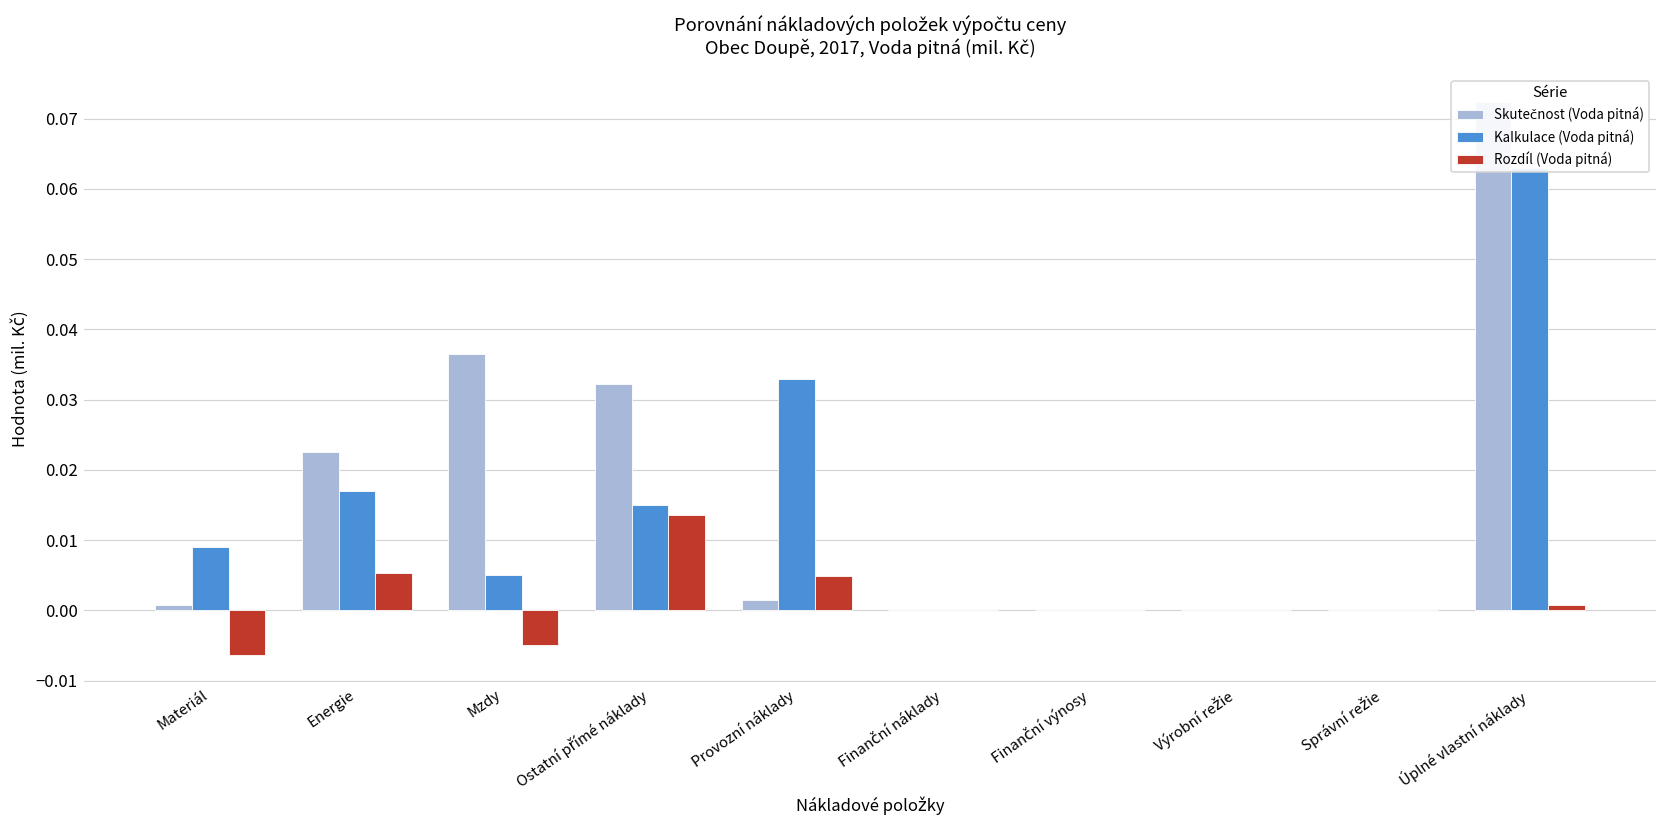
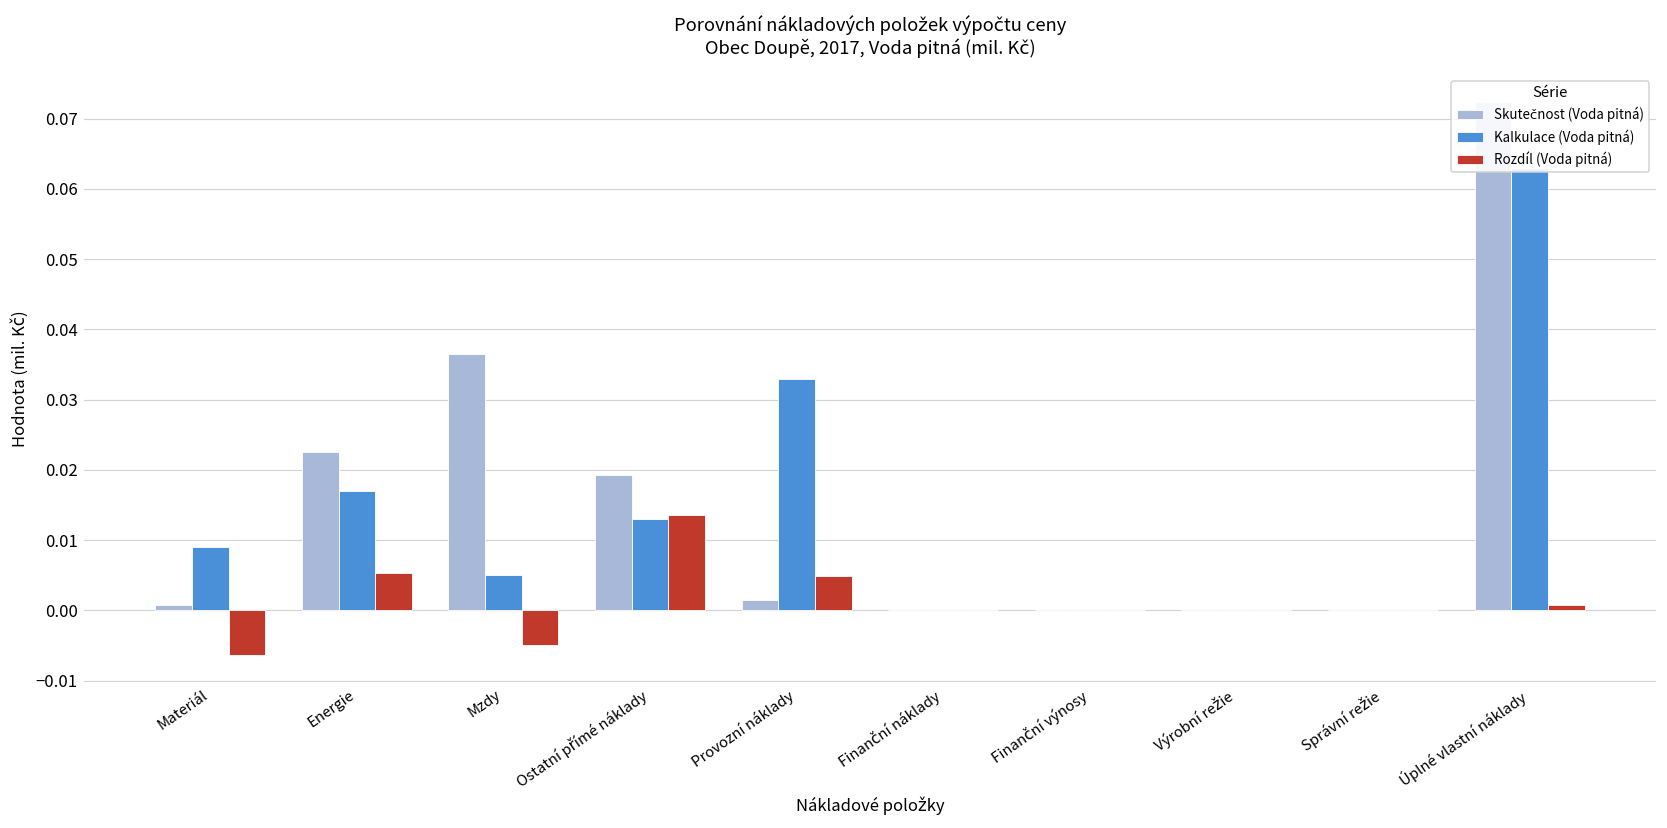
Skutečnost (Voda pitná), Ostatní přímé náklady: 0.032 -> 0.019
Kalkulace (Voda pitná), Ostatní přímé náklady: 0.015 -> 0.013
